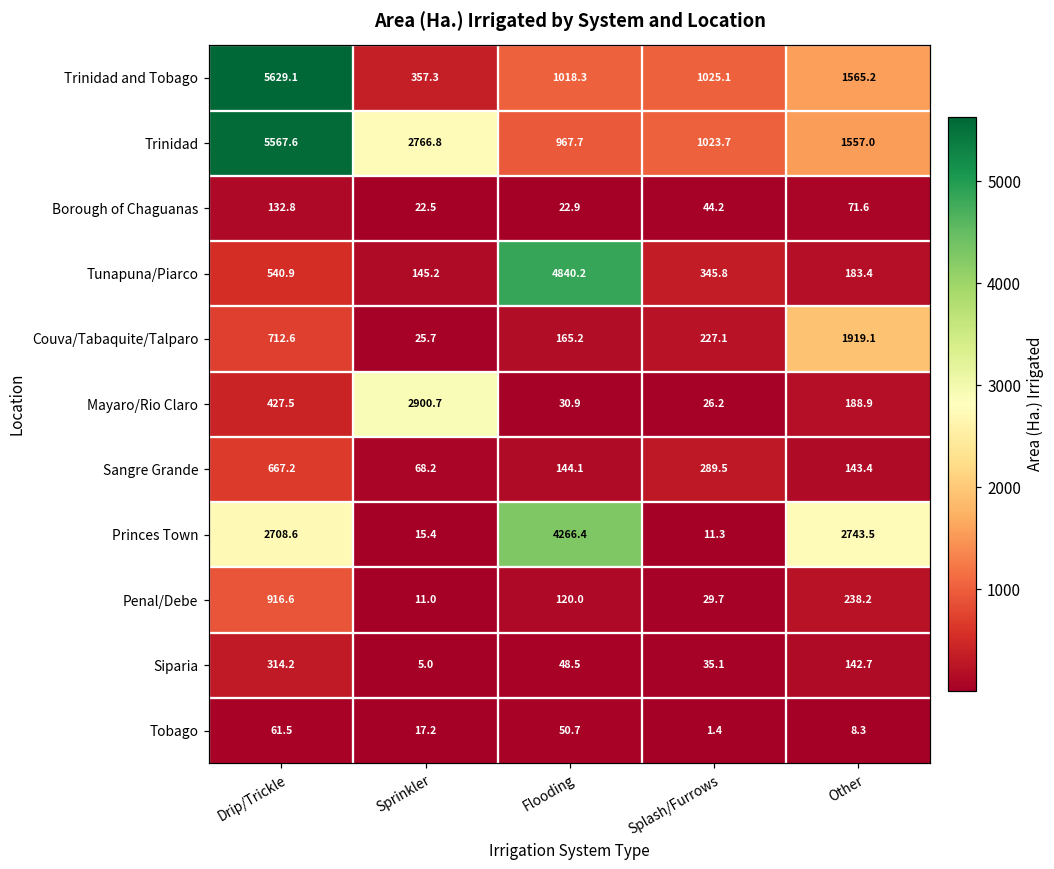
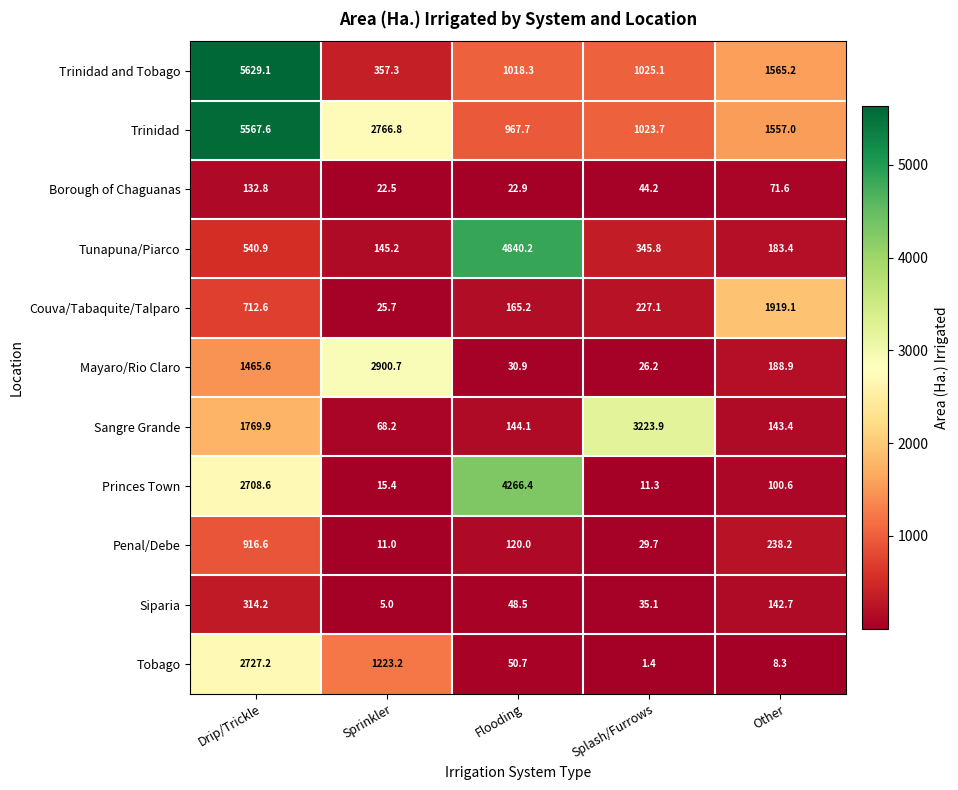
Mayaro/Rio Claro, Drip/Trickle: 427.5 -> 1465.6
Sangre Grande, Drip/Trickle: 667.2 -> 1769.9
Sangre Grande, Splash/Furrows: 289.5 -> 3223.9
Princes Town, Other: 2743.5 -> 100.6
Tobago, Drip/Trickle: 61.5 -> 2727.2
Tobago, Sprinkler: 17.2 -> 1223.2
